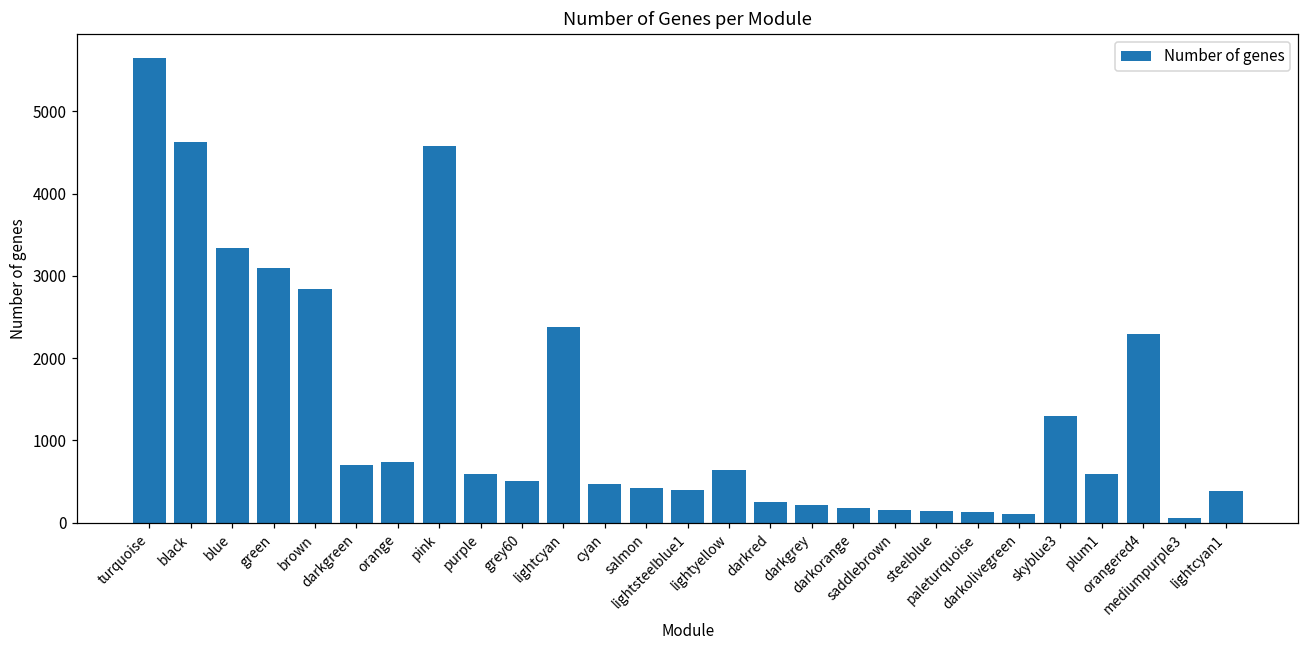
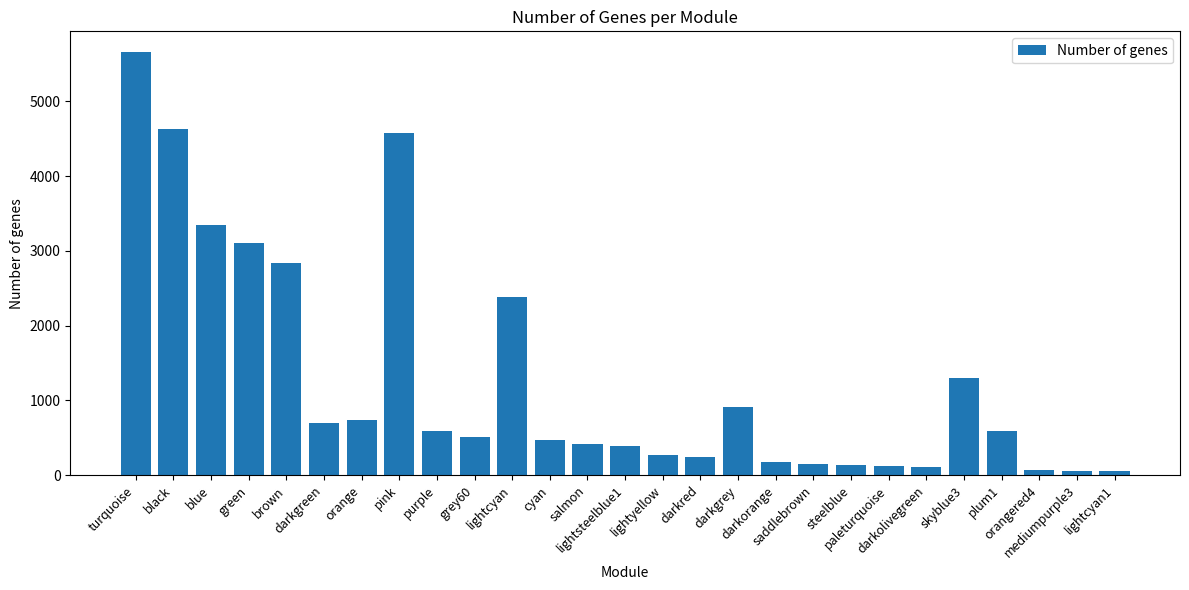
lightyellow: 600 -> 300
darkgrey: 200 -> 900
orangered4: 2300 -> 100
lightcyan1: 400 -> 100
